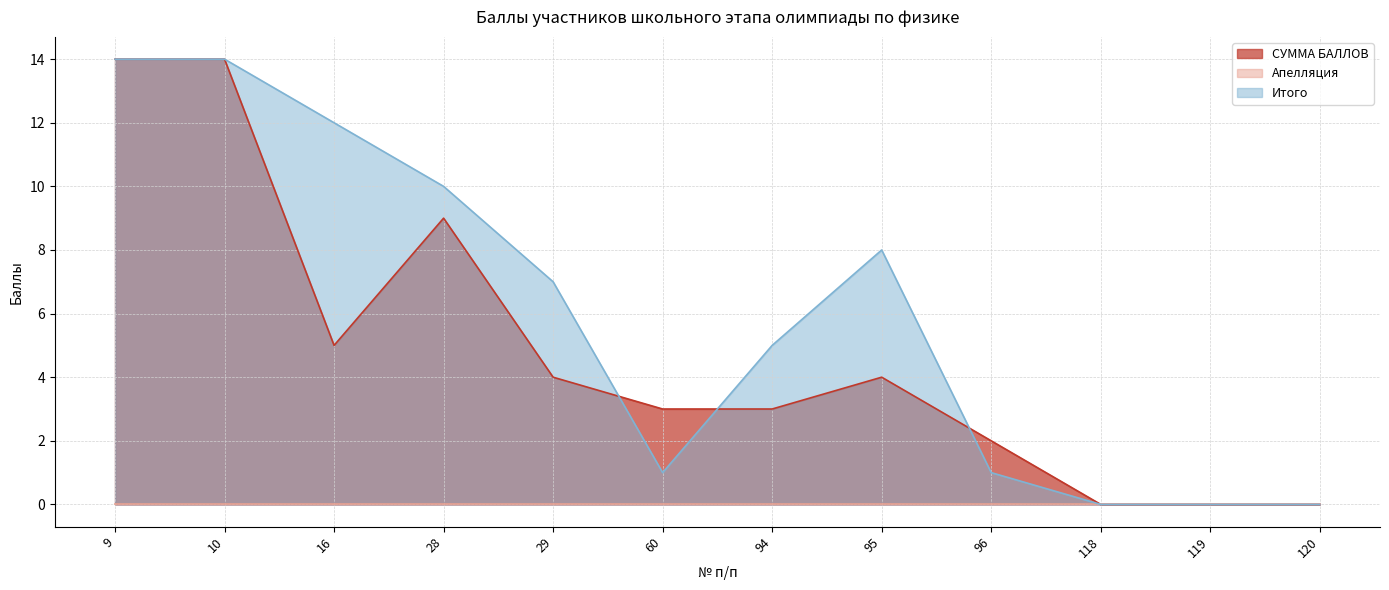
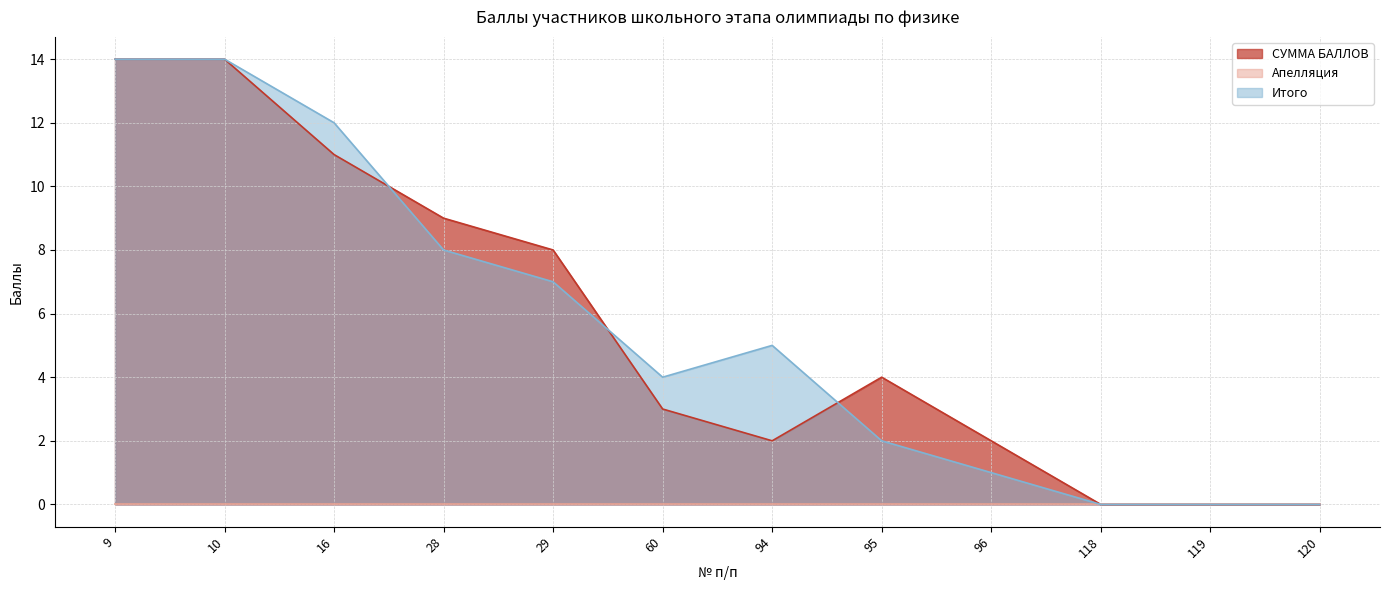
СУММА БАЛЛОВ, 16: 5 -> 11
Итого, 28: 10 -> 8
СУММА БАЛЛОВ, 29: 4 -> 8
Итого, 60: 1 -> 4
СУММА БАЛЛОВ, 94: 3 -> 2
Итого, 95: 8 -> 2
